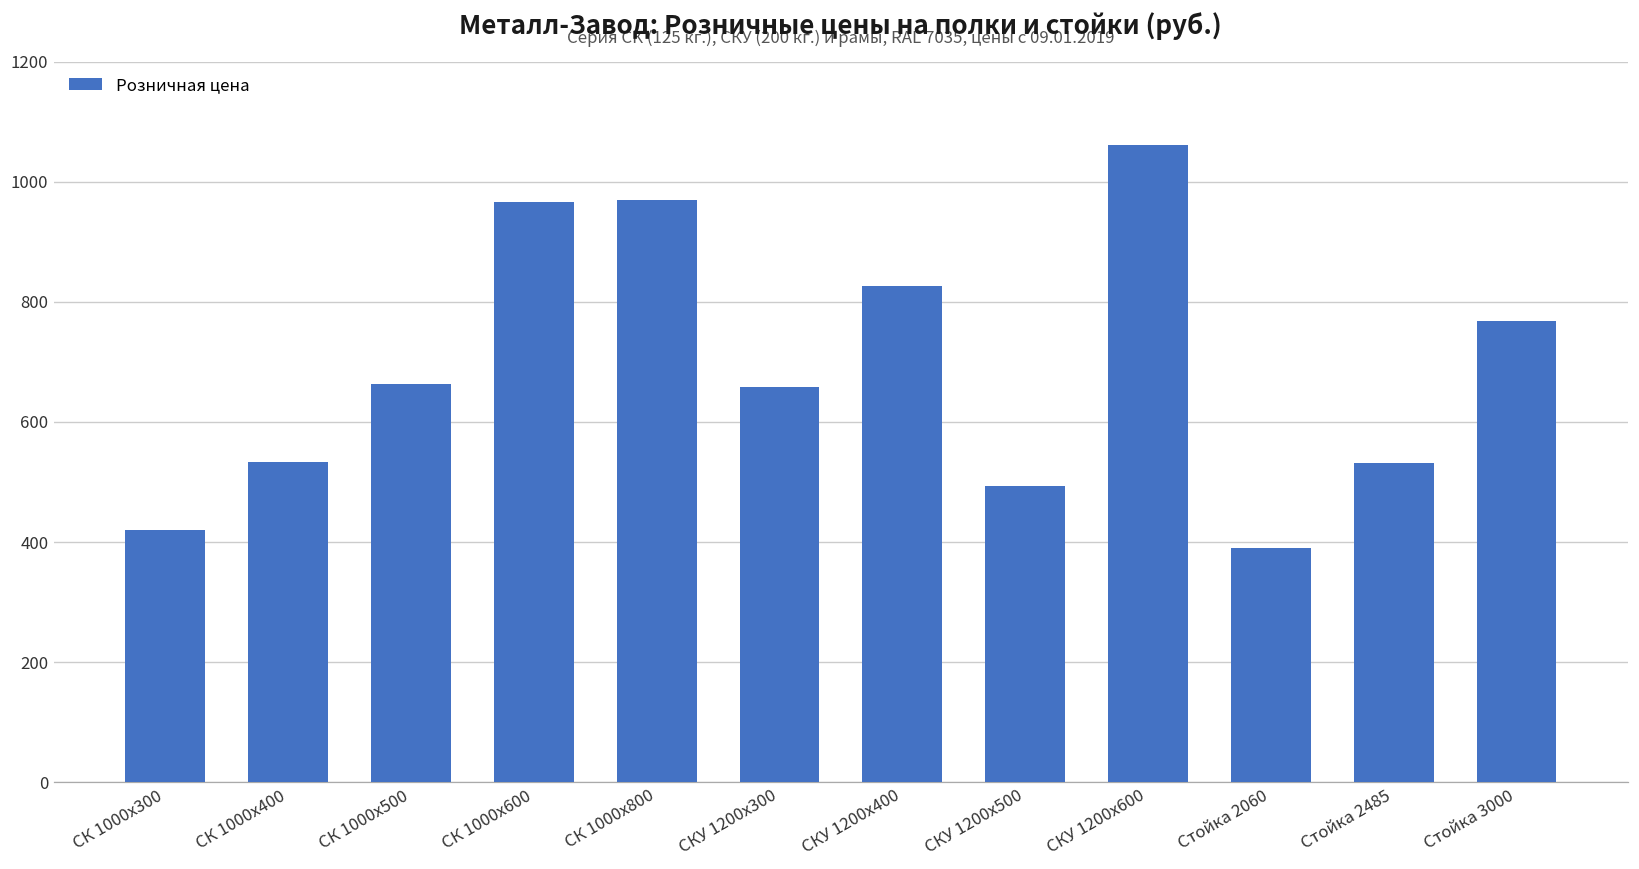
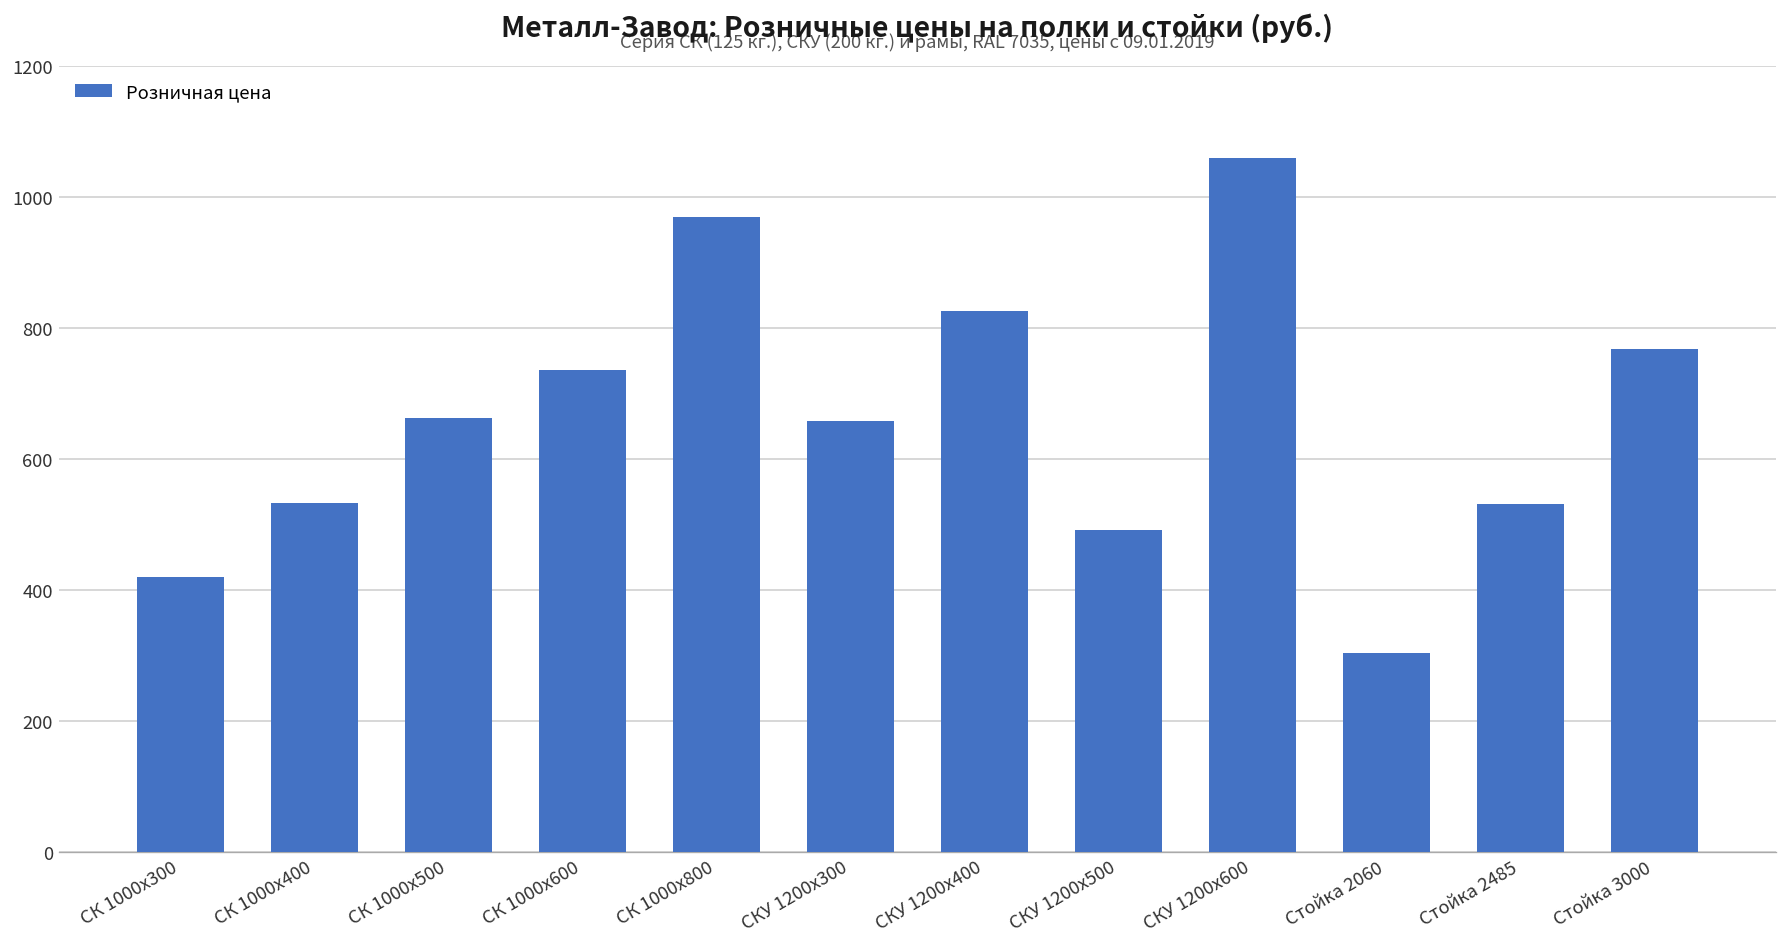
СК 1000х600: 970 -> 740
Стойка 2060: 390 -> 300
